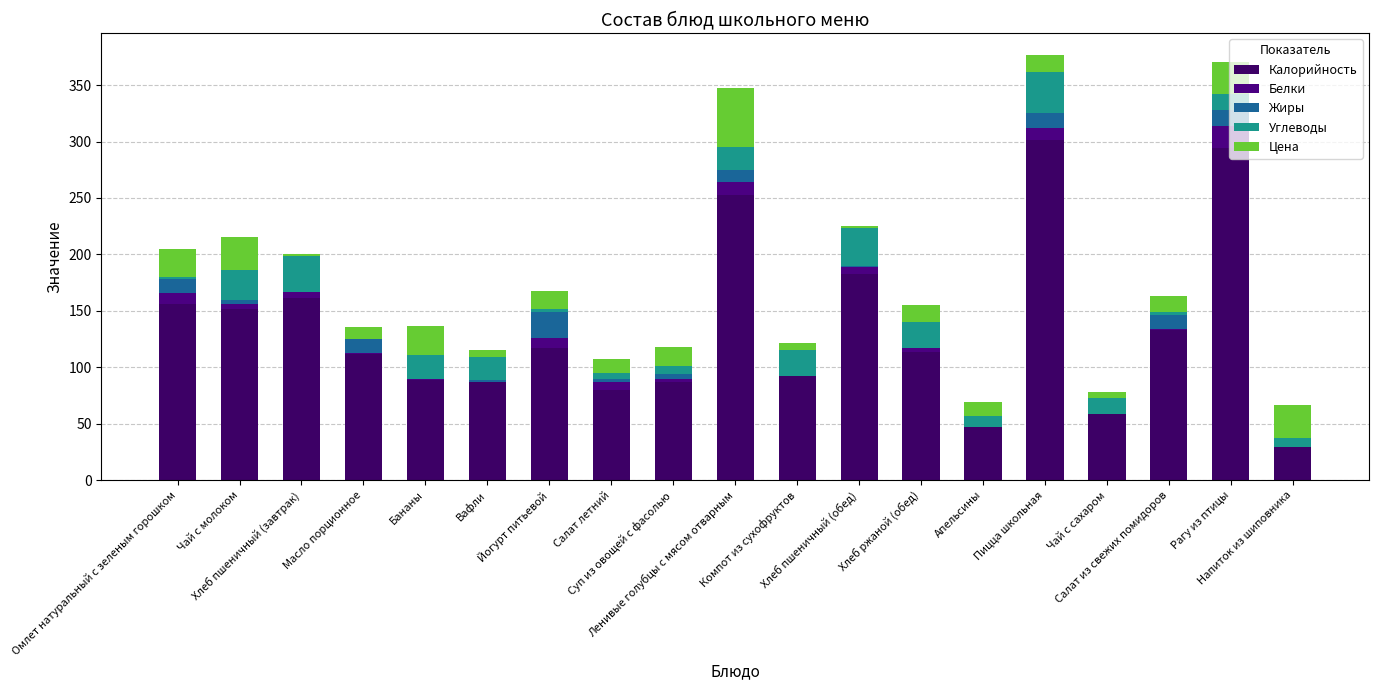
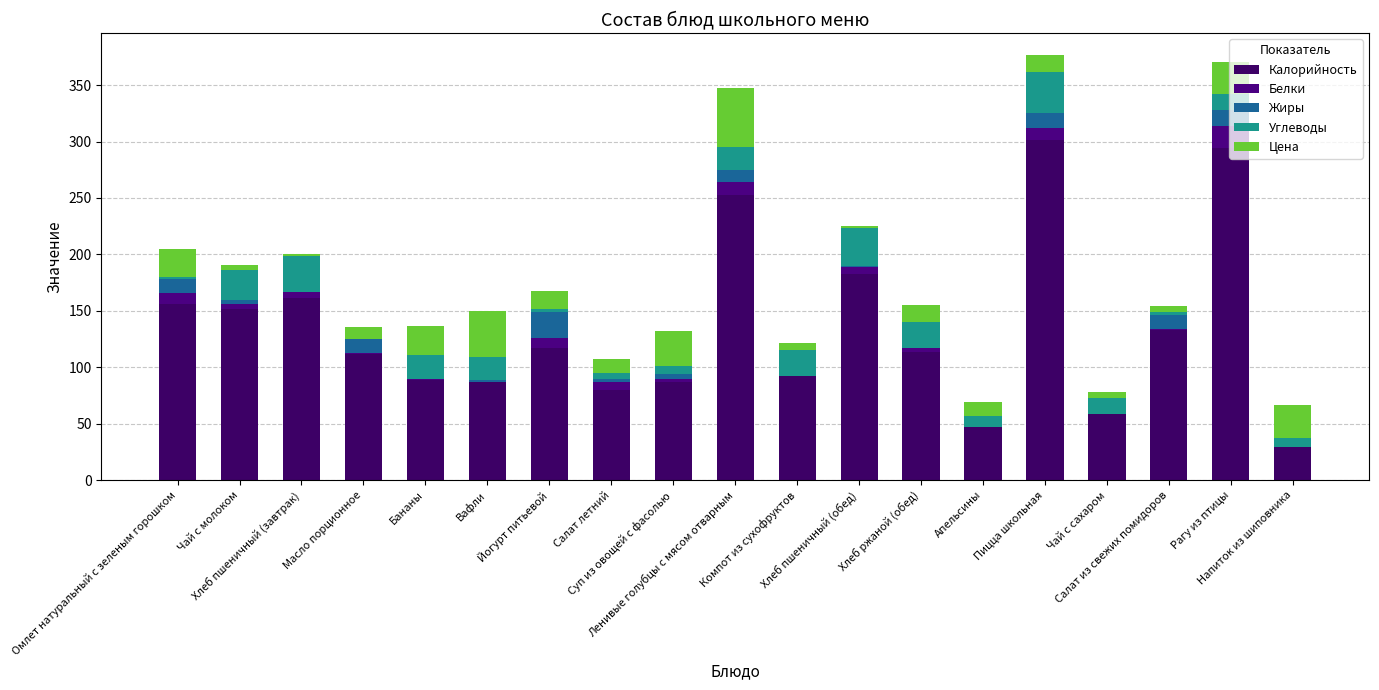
Цена, Чай с молоком: 30 -> 5
Цена, Вафли: 7 -> 41
Цена, Суп из овощей с фасолью: 17 -> 31
Цена, Салат из свежих помидоров: 14 -> 5
